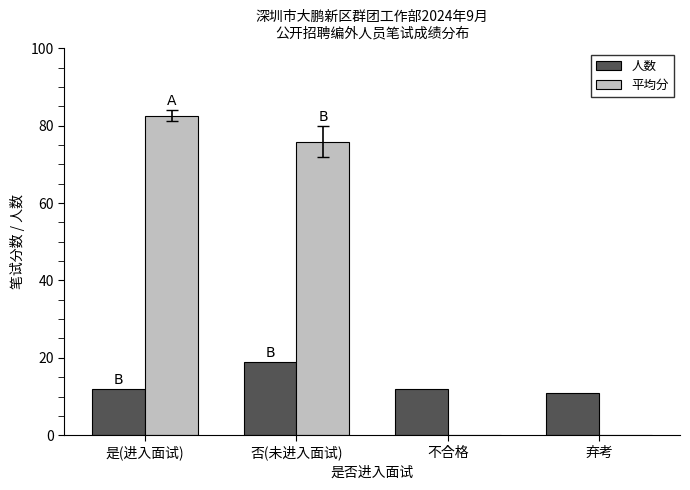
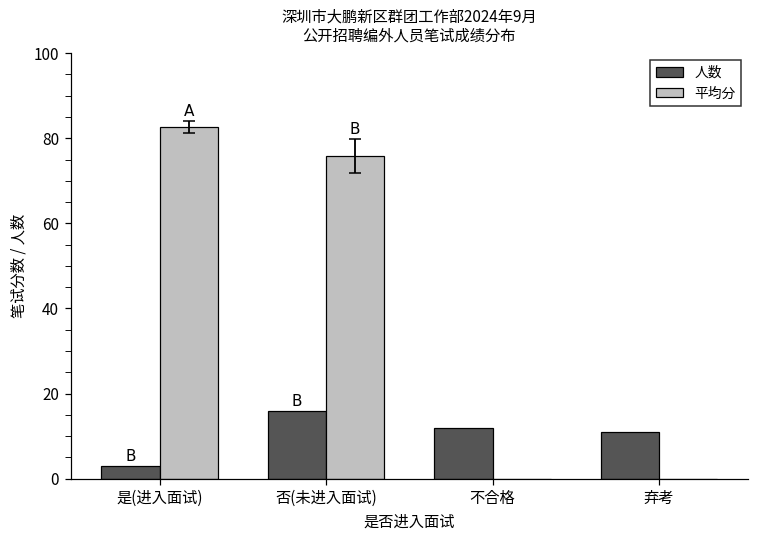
人数, 是(进入面试): 12 -> 3
人数, 否(未进入面试): 19 -> 16
